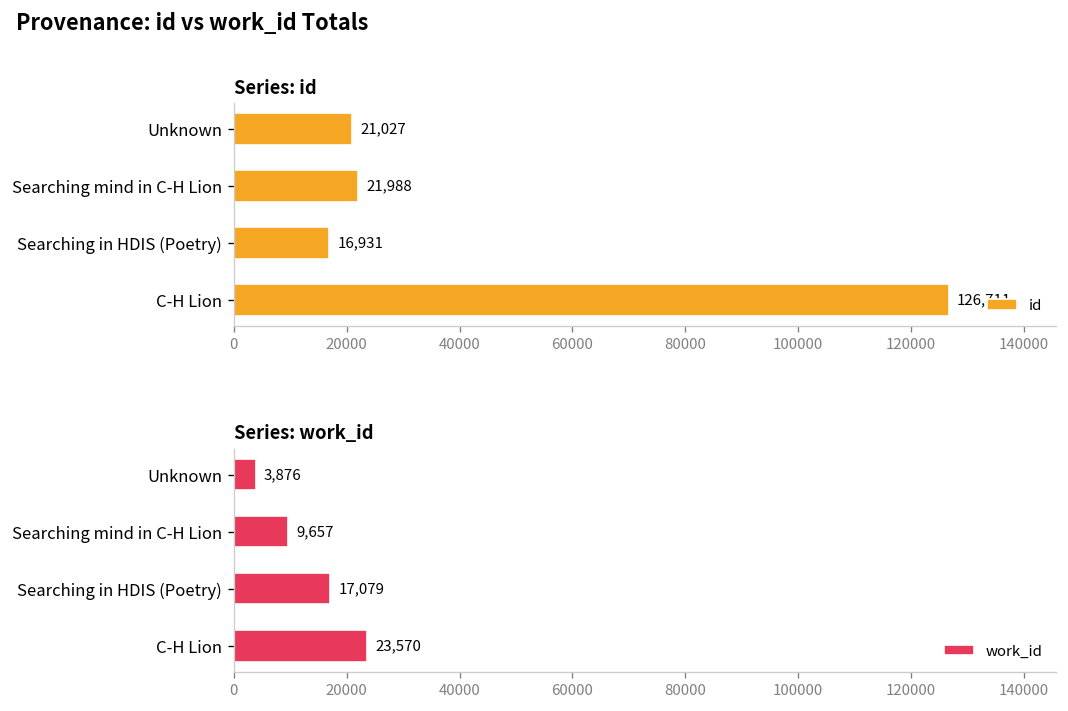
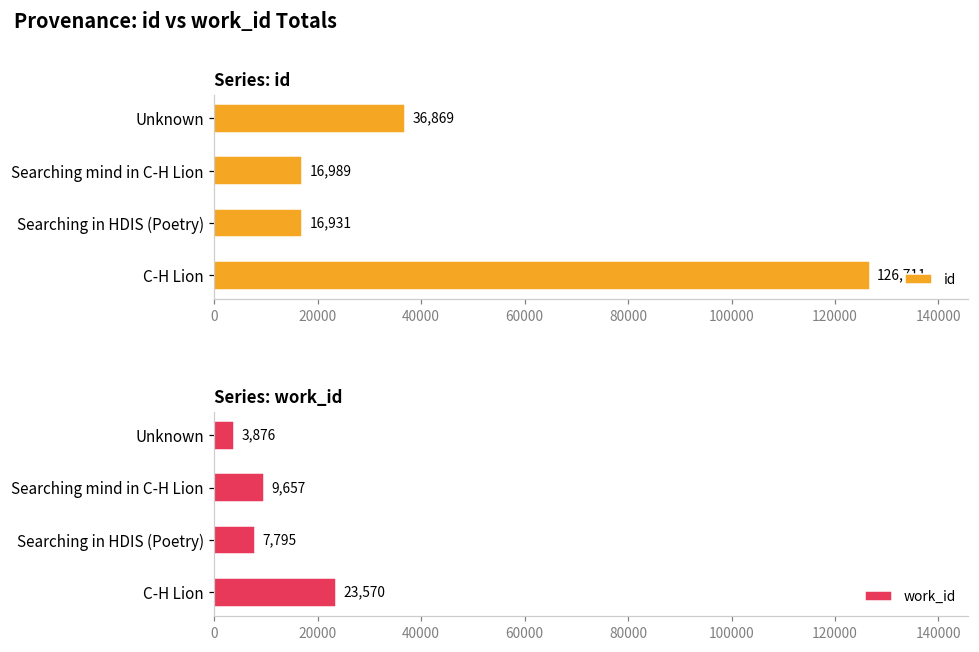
Series: id, Unknown: 21,027 -> 36,869
Series: id, Searching mind in C-H Lion: 21,988 -> 16,989
Series: work_id, Searching in HDIS (Poetry): 17,079 -> 7,795
